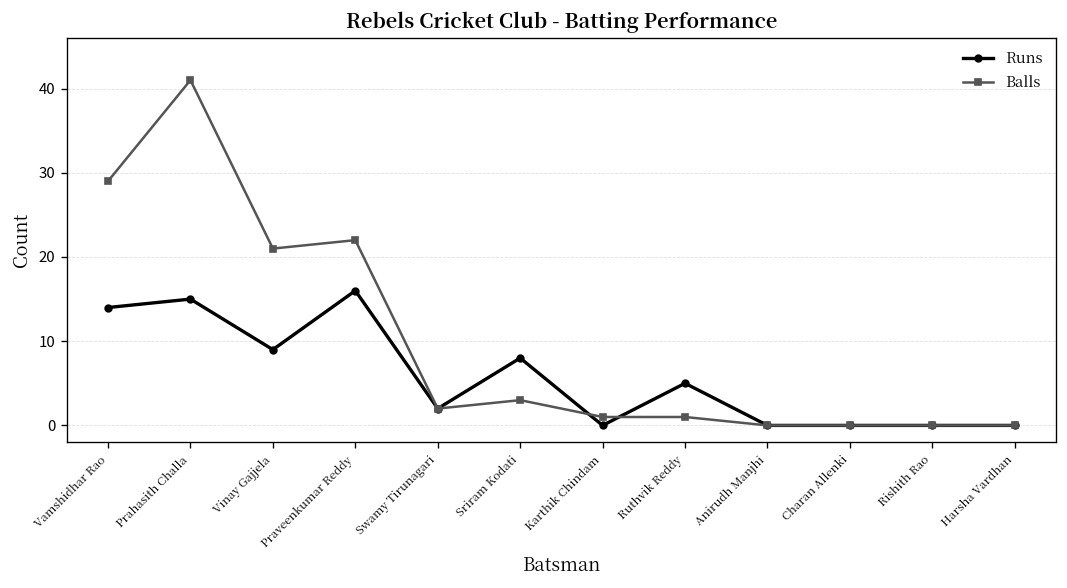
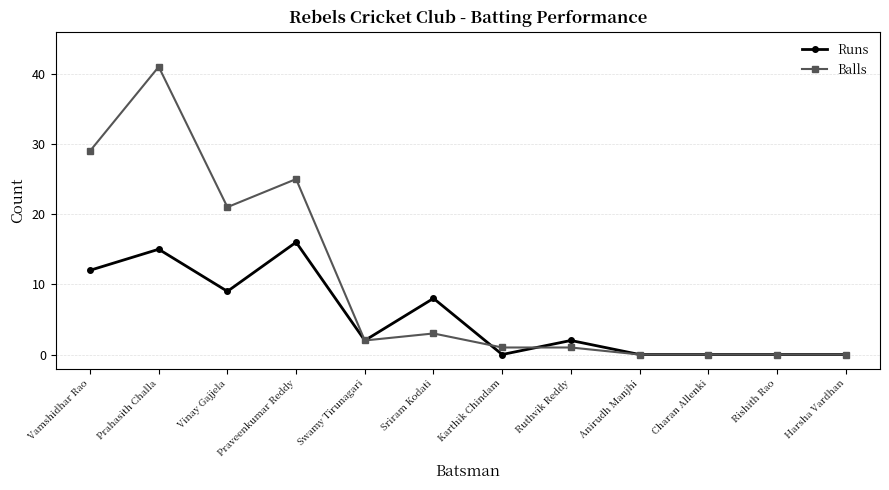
Runs, Vamshidhar Rao: 14 -> 12
Balls, Praveenkumar Reddy: 22 -> 25
Runs, Ruthvik Reddy: 5 -> 2
